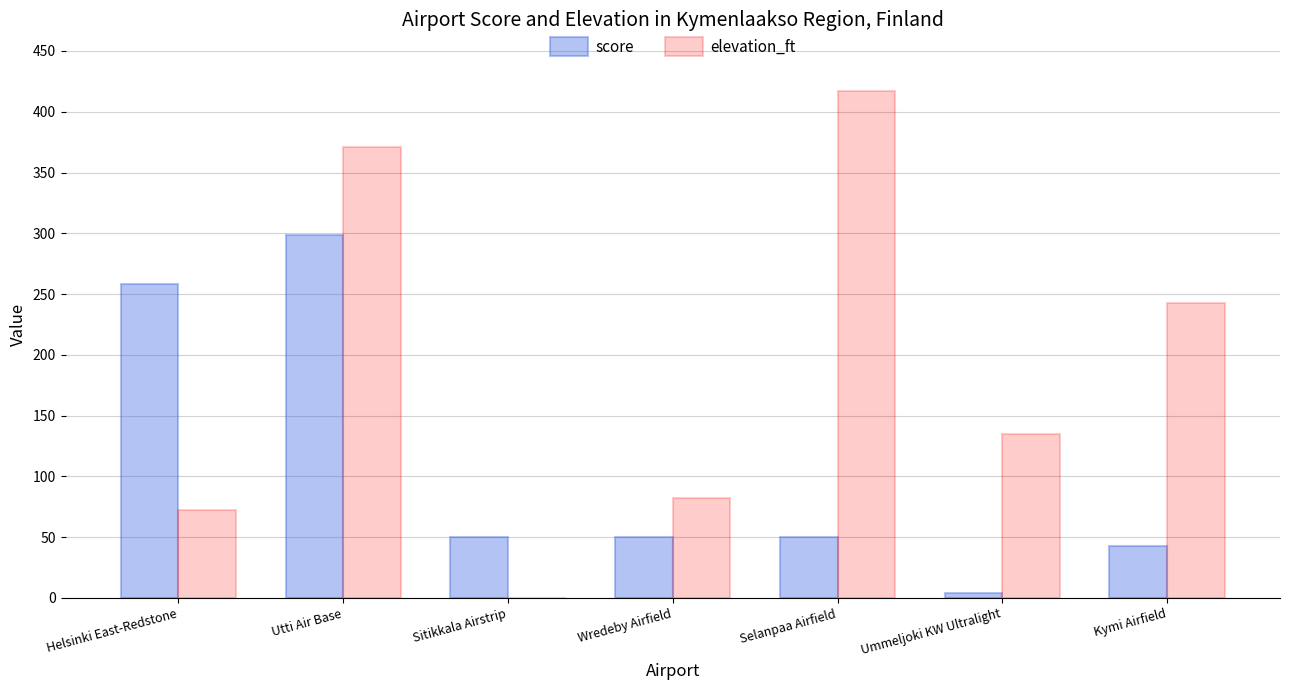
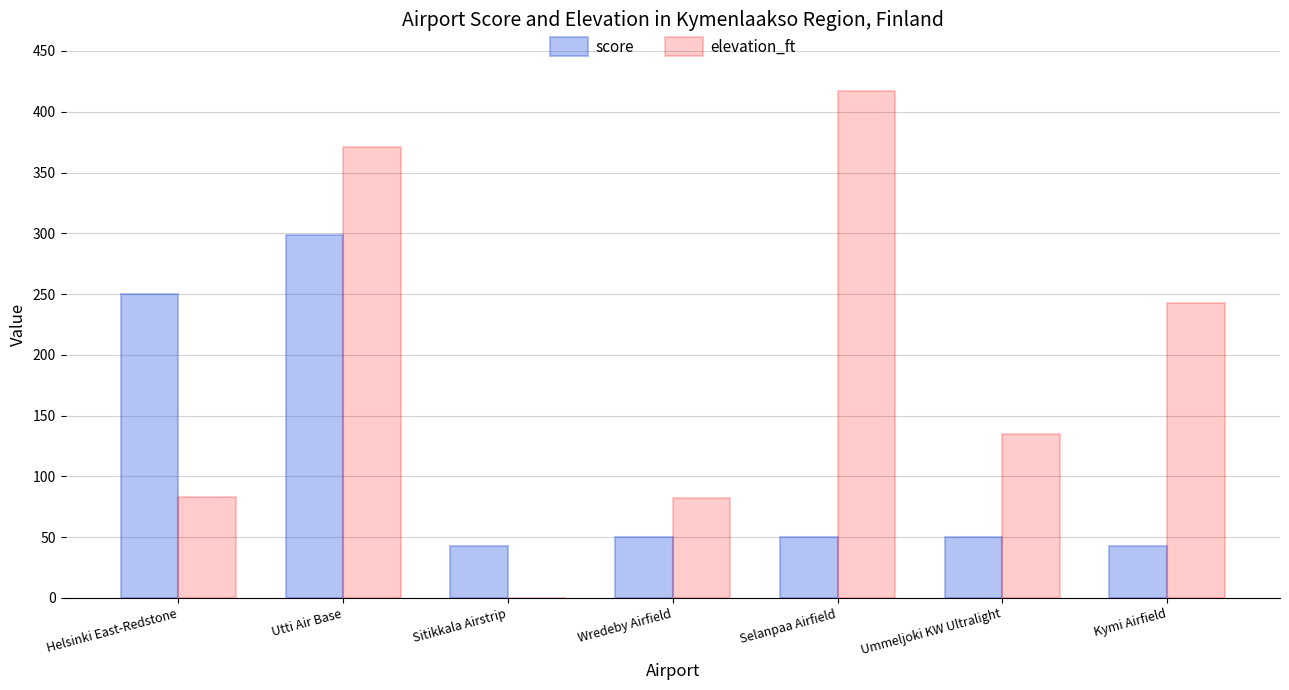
score, Helsinki East-Redstone: 258 -> 250
elevation_ft, Helsinki East-Redstone: 72 -> 83
score, Sitikkala Airstrip: 50 -> 43
score, Ummeljoki KW Ultralight: 4 -> 50
